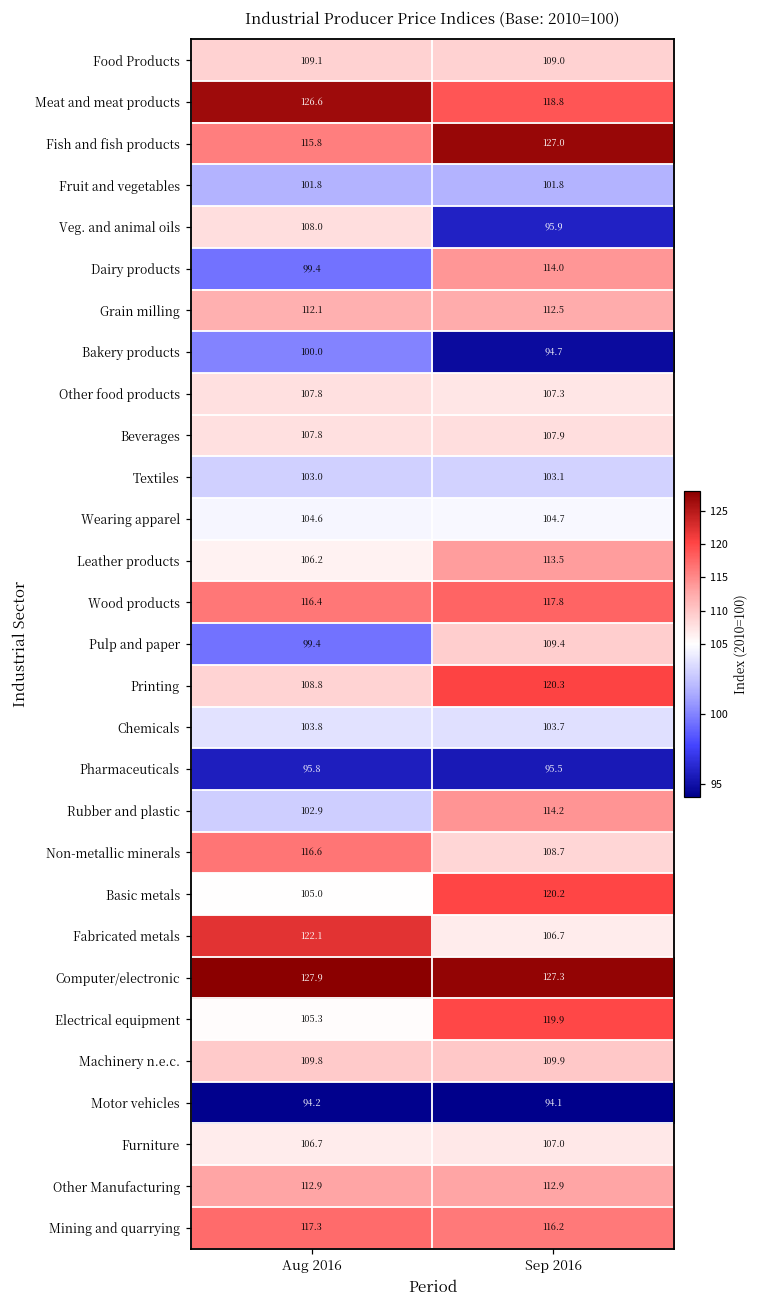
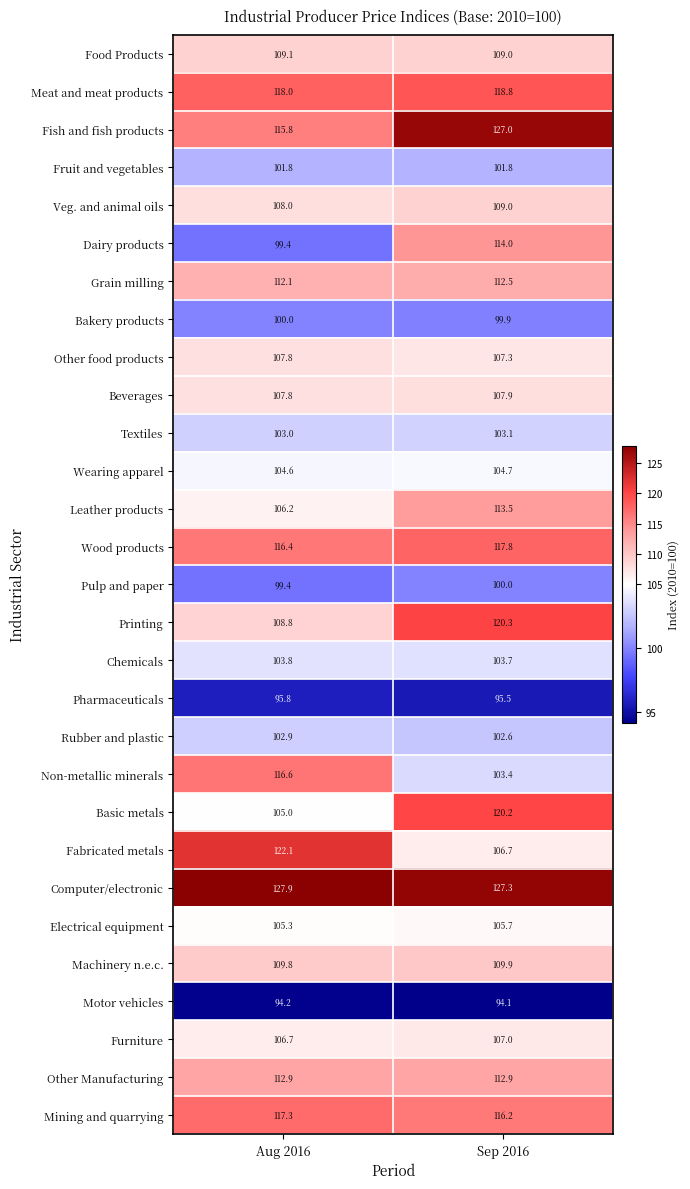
Meat and meat products, Aug 2016: 126.6 -> 118.0
Veg. and animal oils, Sep 2016: 95.9 -> 109.0
Bakery products, Sep 2016: 94.7 -> 99.9
Pulp and paper, Sep 2016: 109.4 -> 100.0
Rubber and plastic, Sep 2016: 114.2 -> 102.6
Non-metallic minerals, Sep 2016: 108.7 -> 103.4
Electrical equipment, Sep 2016: 119.9 -> 105.7
